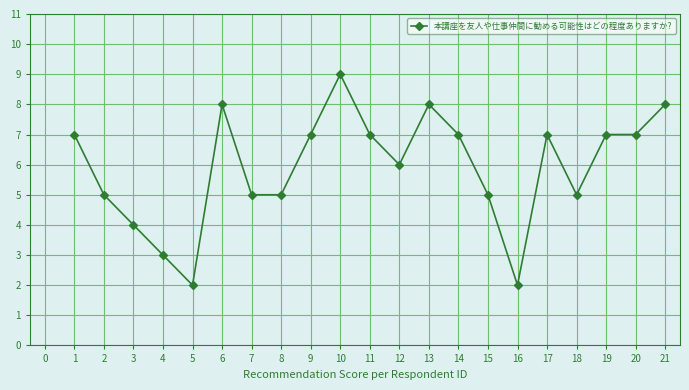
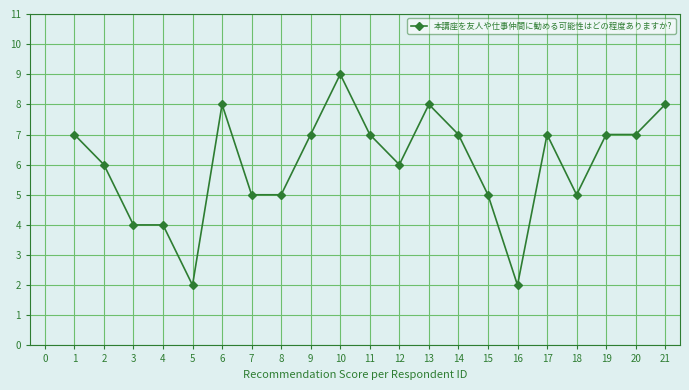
2: 5 -> 6
4: 3 -> 4
